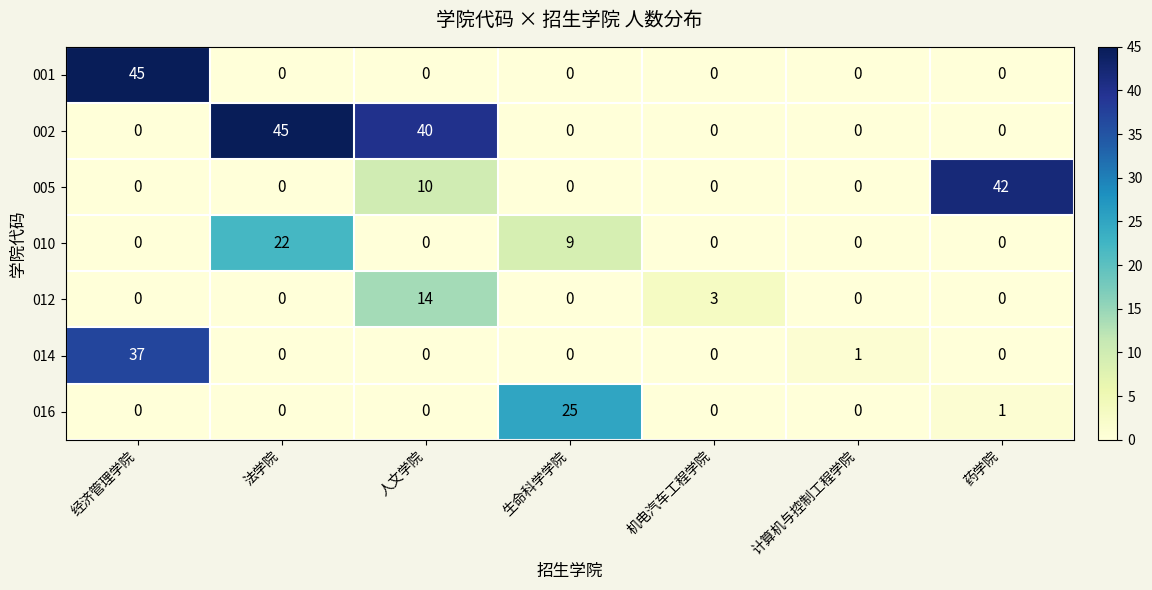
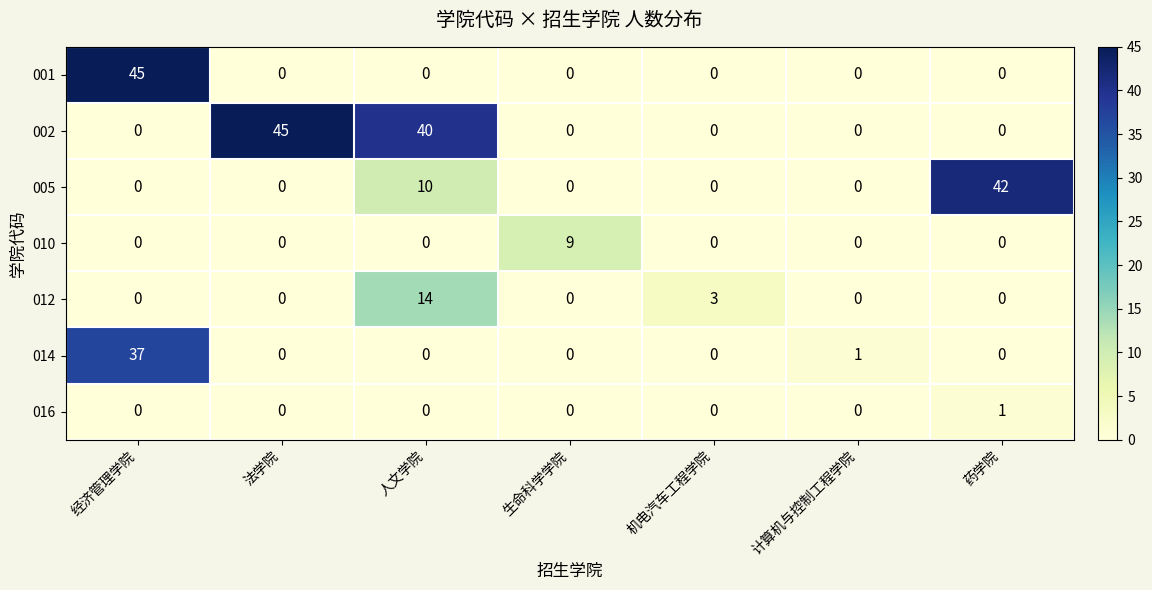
010, 法学院: 22 -> 0
016, 生命科学学院: 25 -> 0
